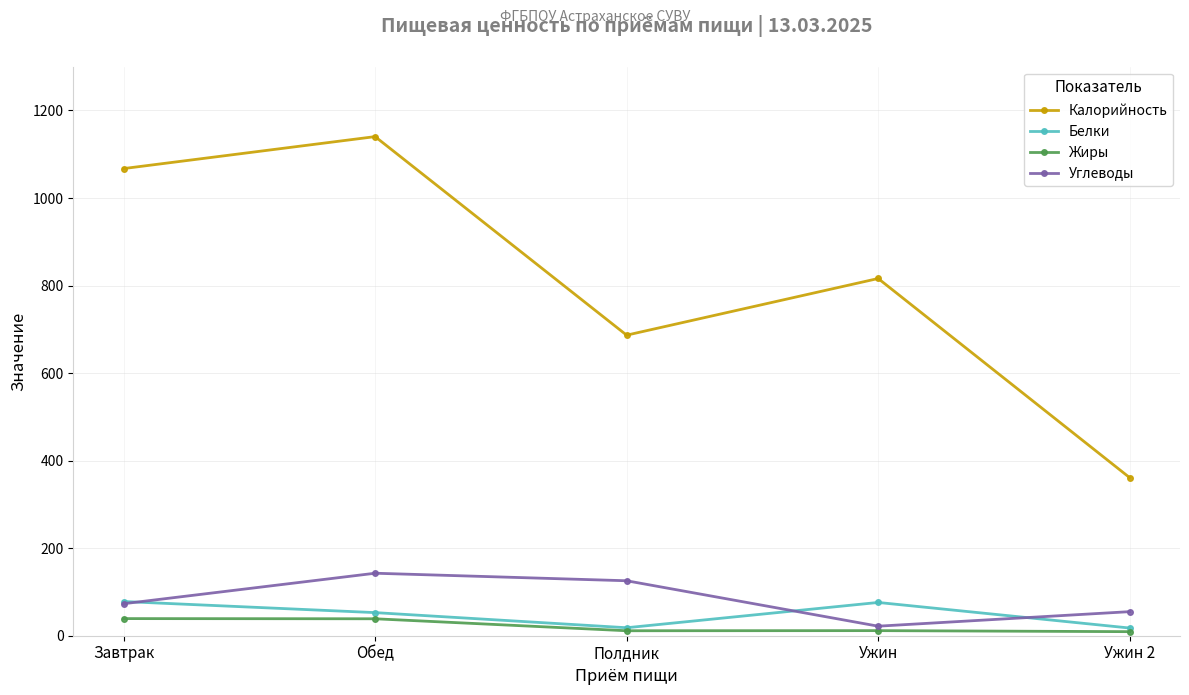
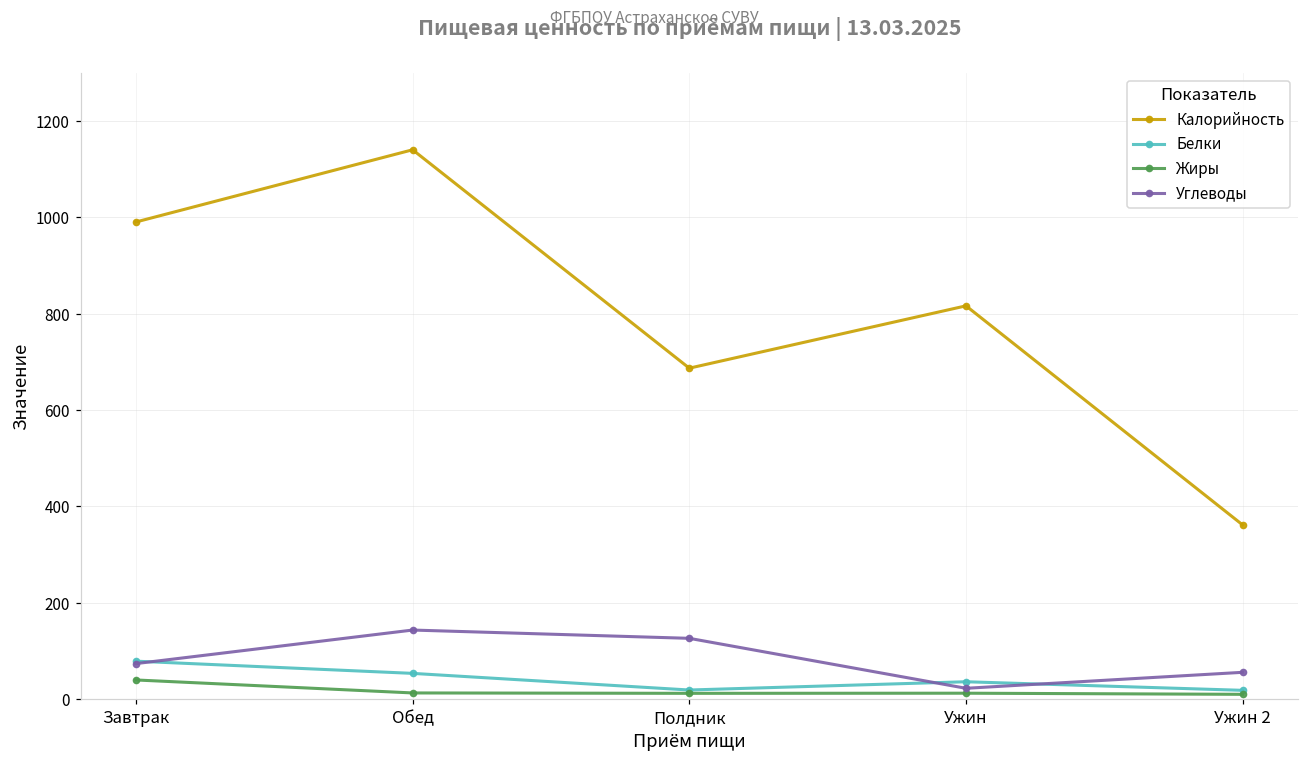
Калорийность, Завтрак: 1070 -> 990
Жиры, Обед: 40 -> 10
Белки, Ужин: 80 -> 40
